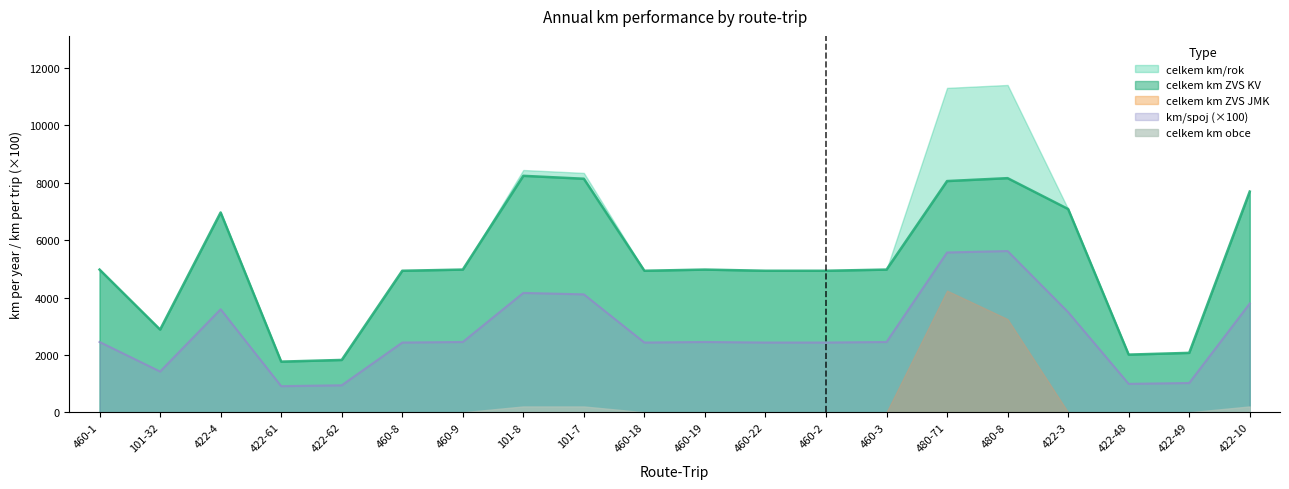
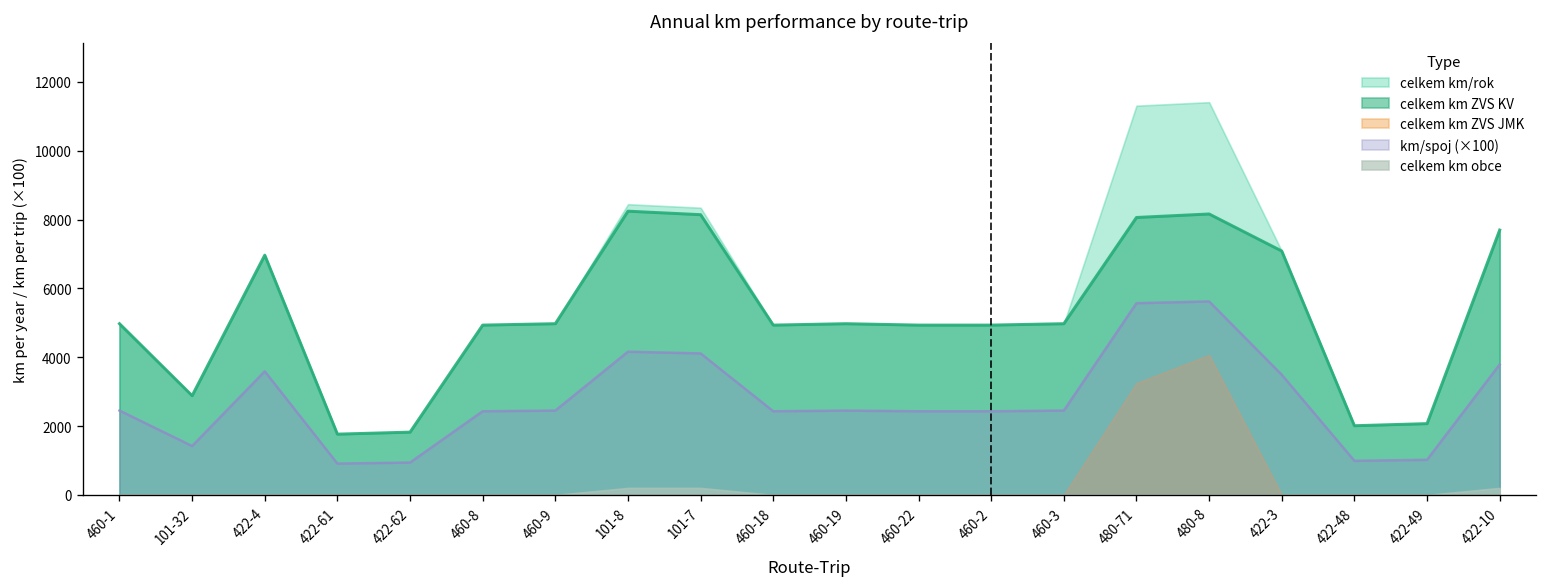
celkem km ZVS JMK, 480-71: 4200 -> 3200
celkem km ZVS JMK, 480-8: 3200 -> 4100
